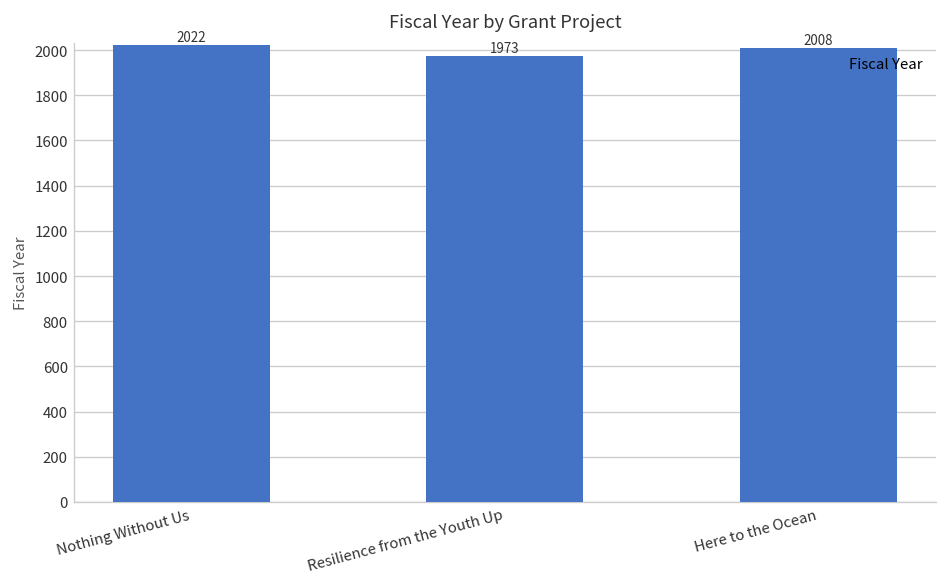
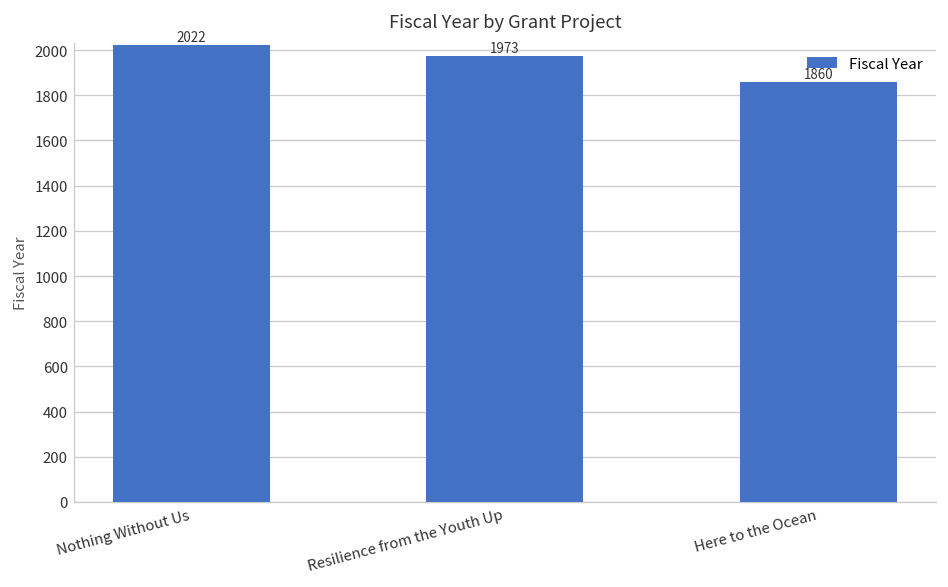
Here to the Ocean: 2008 -> 1860
